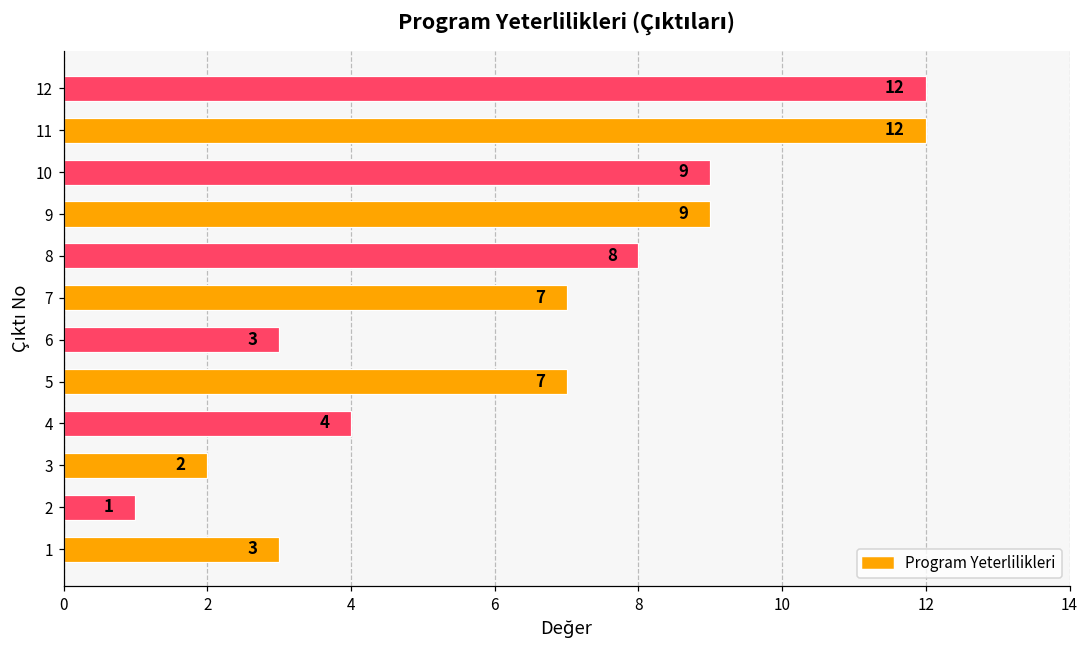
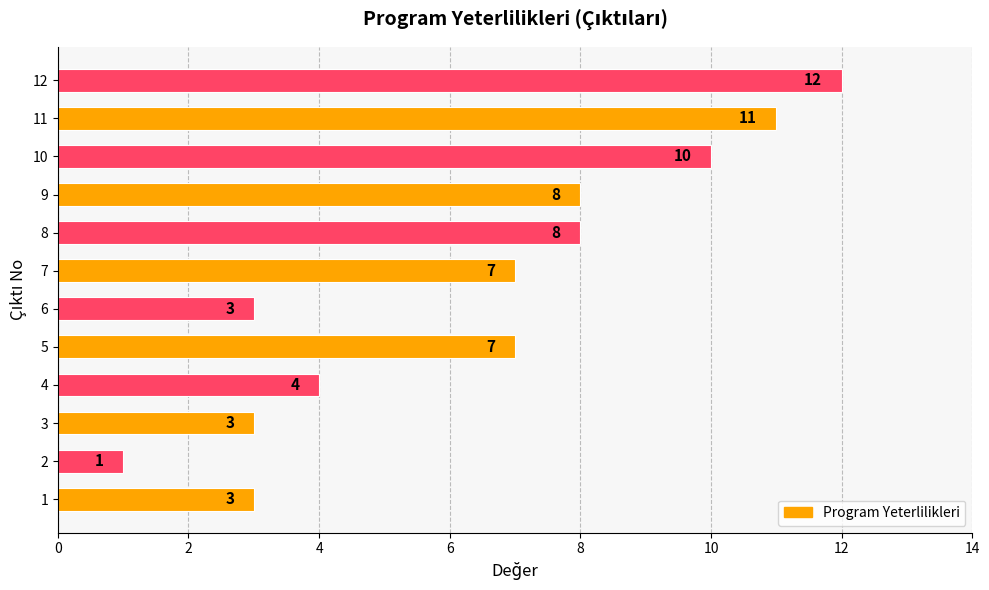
11: 12 -> 11
10: 9 -> 10
9: 9 -> 8
3: 2 -> 3
